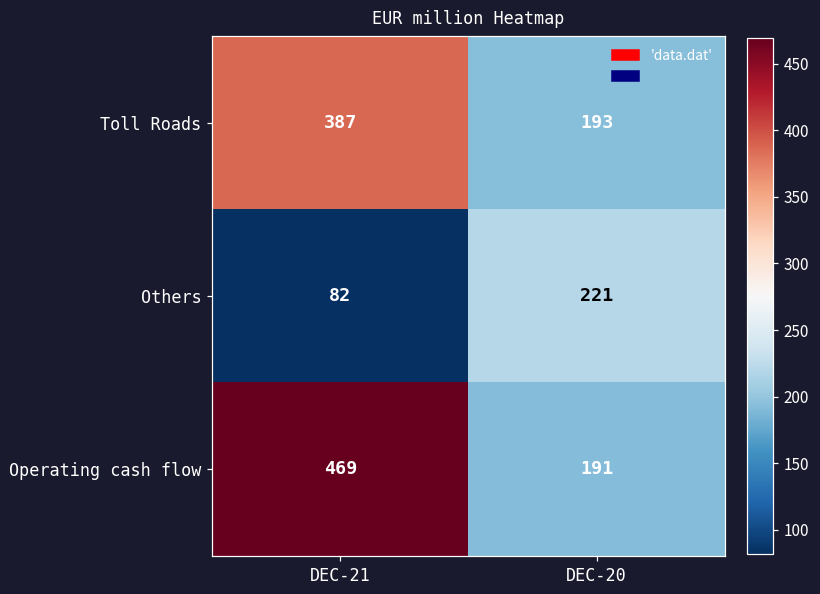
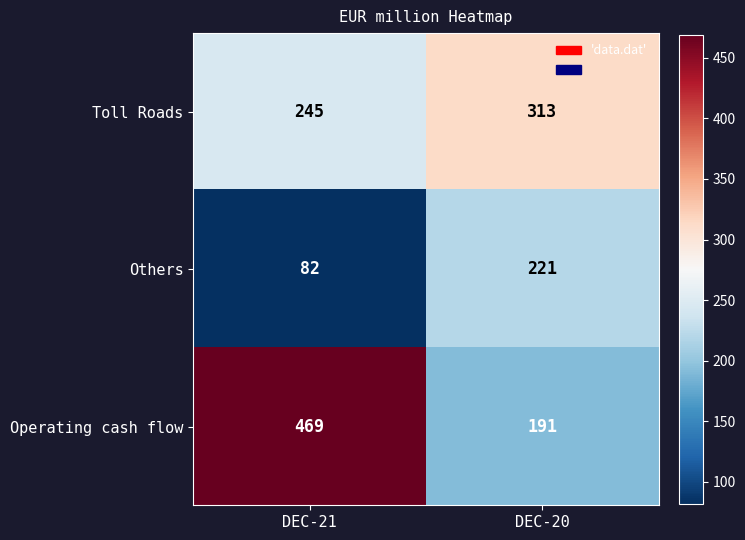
Toll Roads, DEC-21: 387 -> 245
Toll Roads, DEC-20: 193 -> 313
